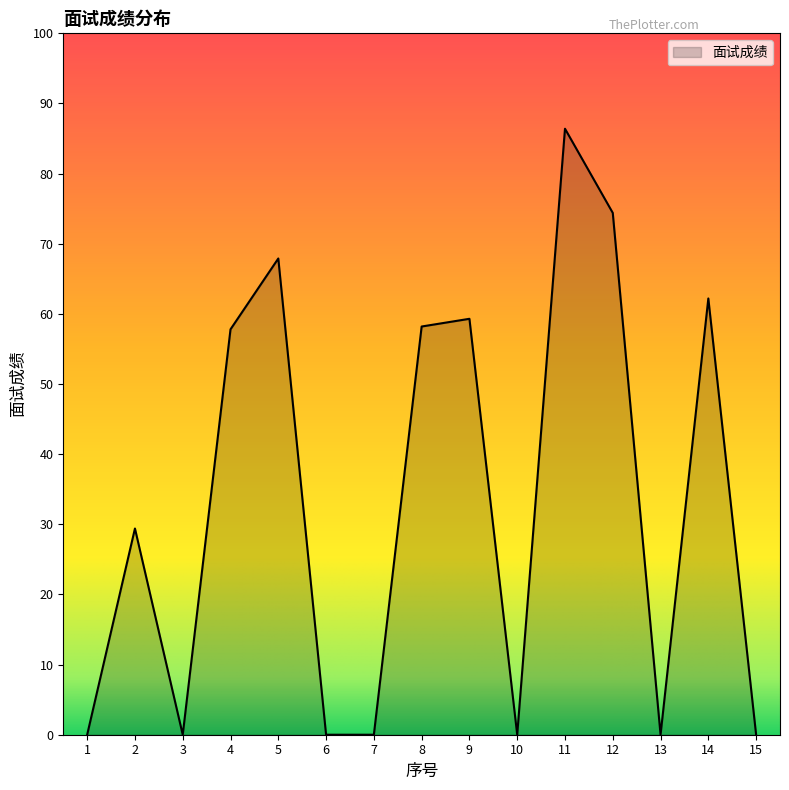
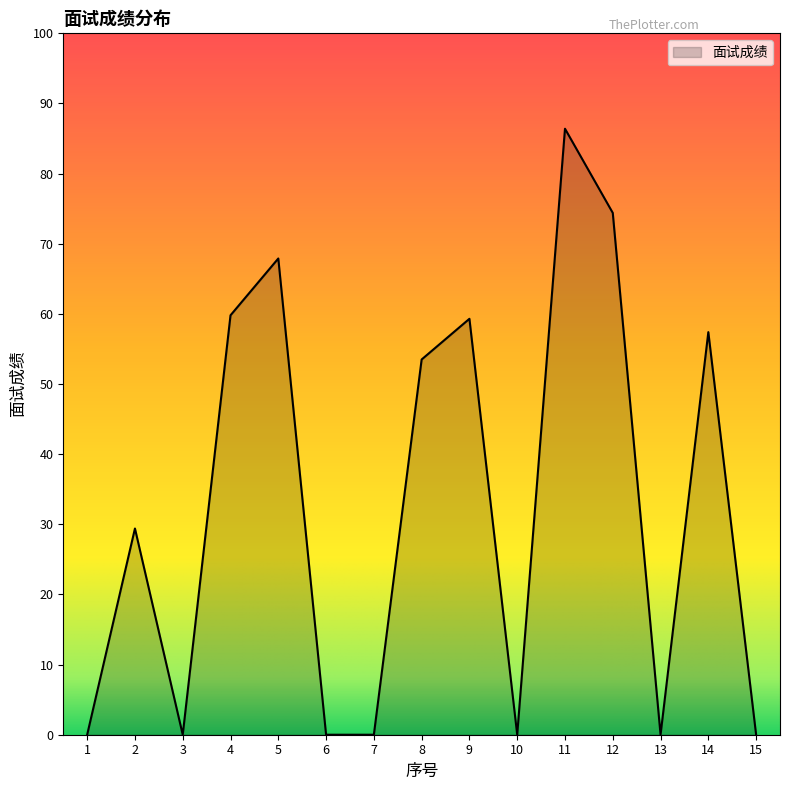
4: 58 -> 60
8: 58 -> 54
14: 62 -> 57
